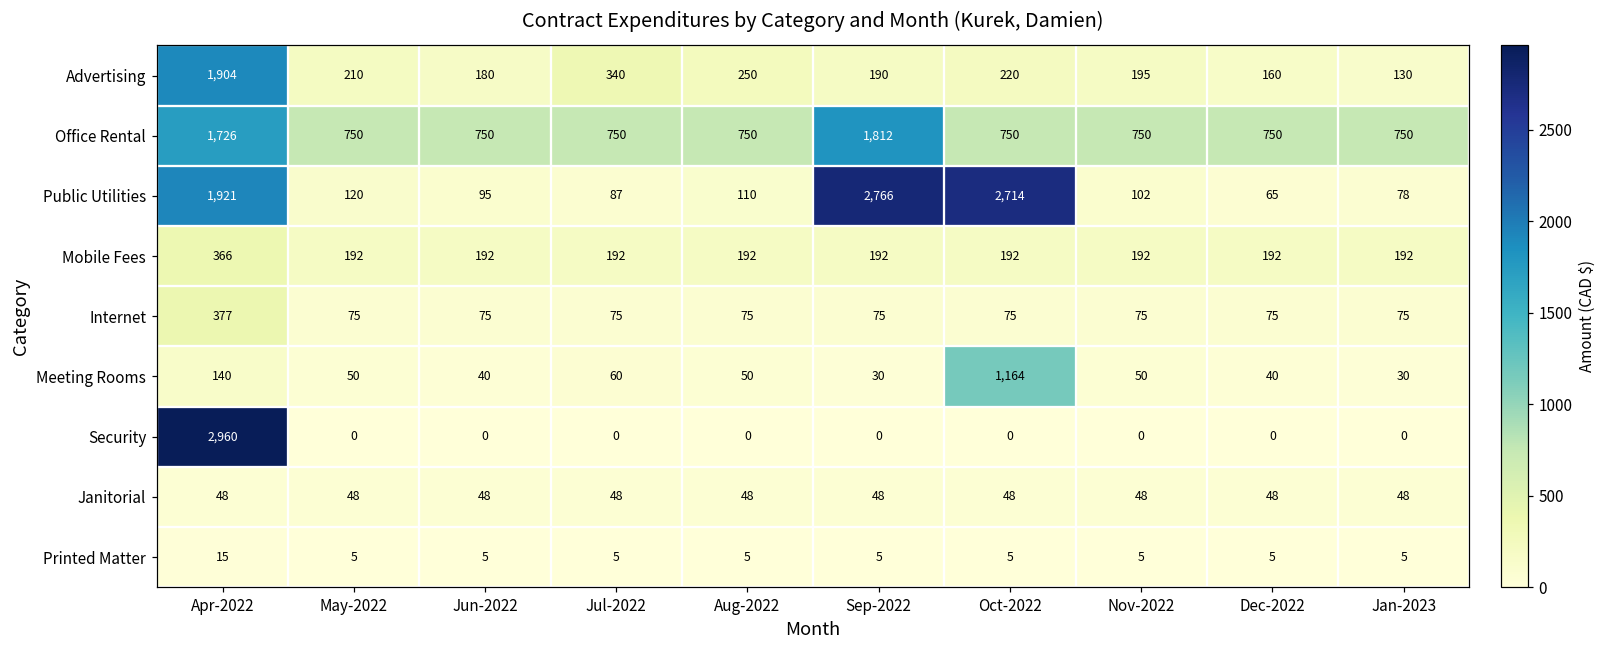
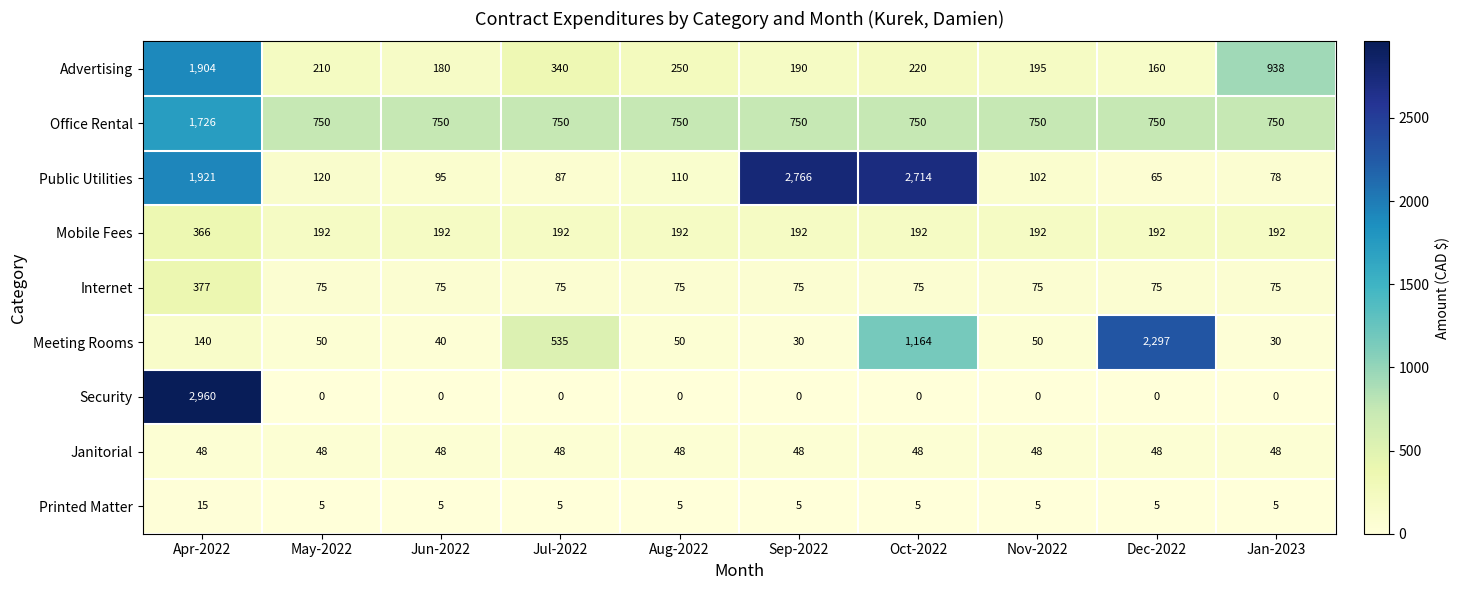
Advertising, Jan-2023: 130 -> 938
Office Rental, Sep-2022: 1,812 -> 750
Meeting Rooms, Jul-2022: 60 -> 535
Meeting Rooms, Dec-2022: 40 -> 2,297
